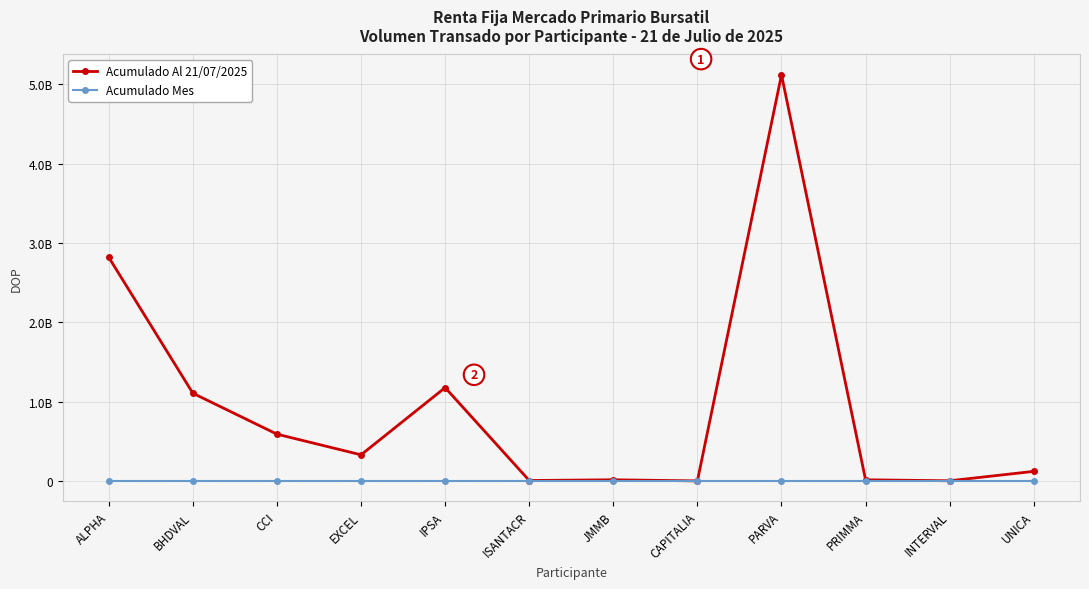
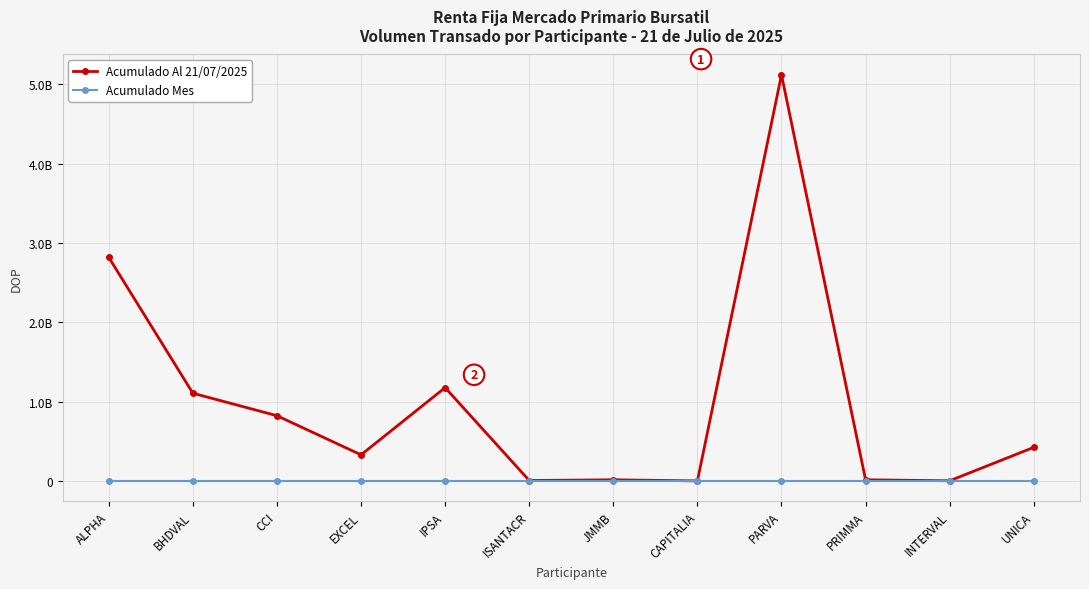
Acumulado Al 21/07/2025, CCI: 600000000 -> 800000000
Acumulado Al 21/07/2025, UNICA: 100000000 -> 400000000
